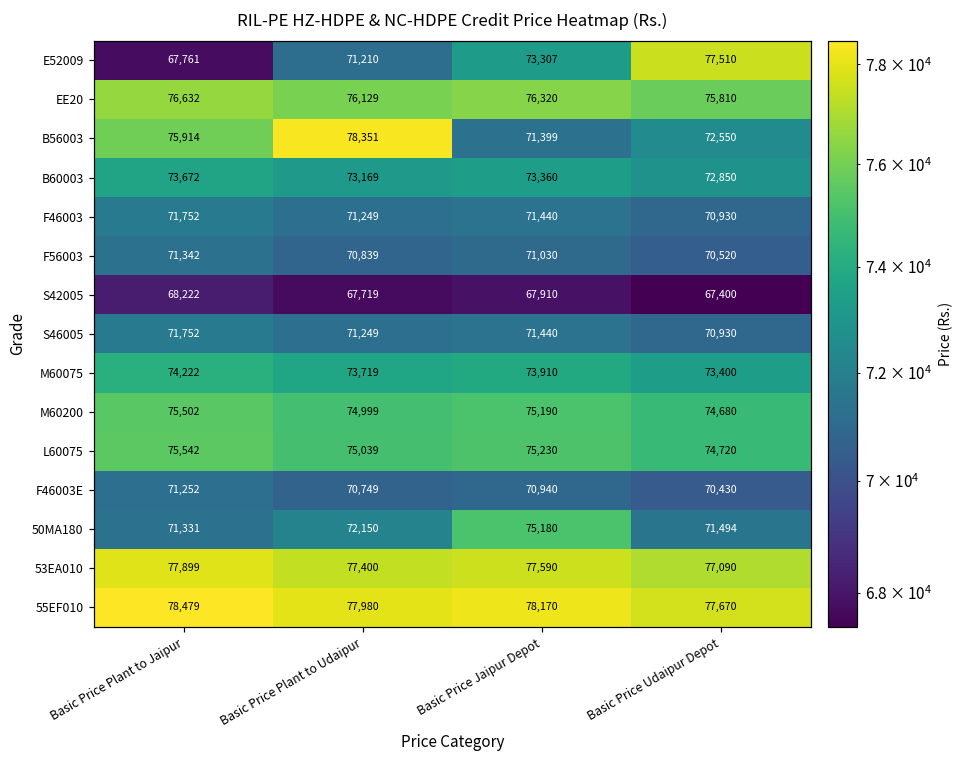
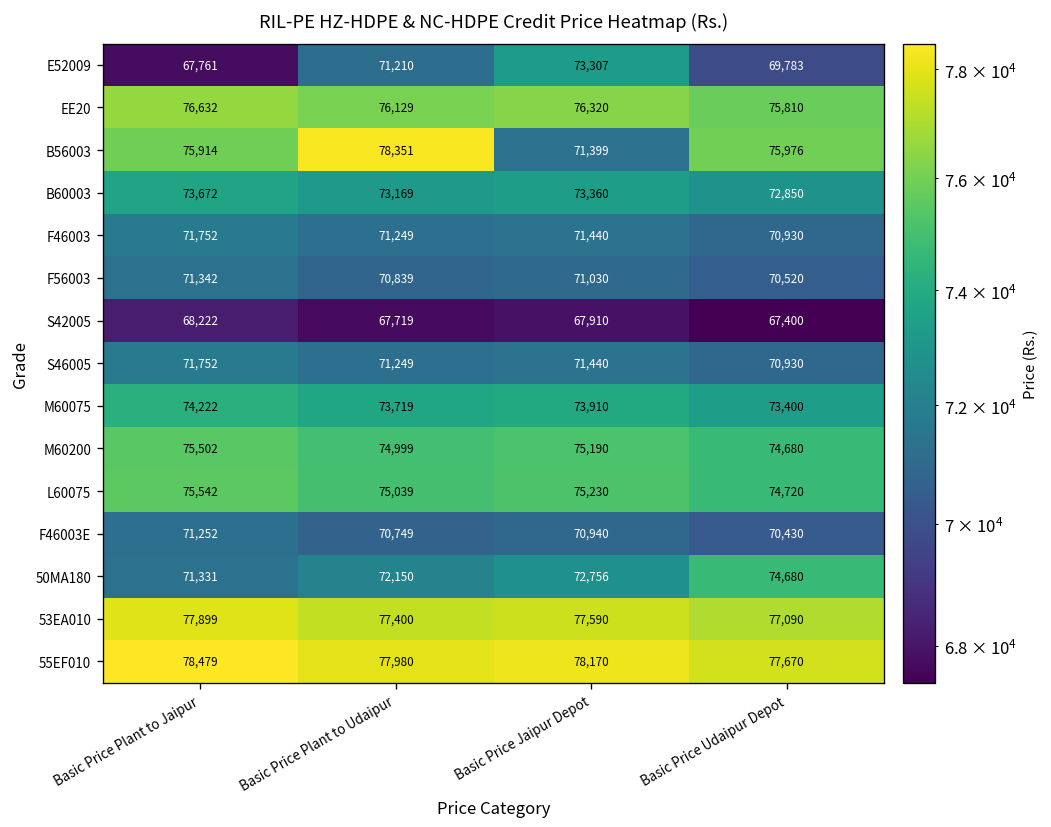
E52009, Basic Price Udaipur Depot: 77,510 -> 69,783
B56003, Basic Price Udaipur Depot: 72,550 -> 75,976
50MA180, Basic Price Jaipur Depot: 75,180 -> 72,756
50MA180, Basic Price Udaipur Depot: 71,494 -> 74,680
